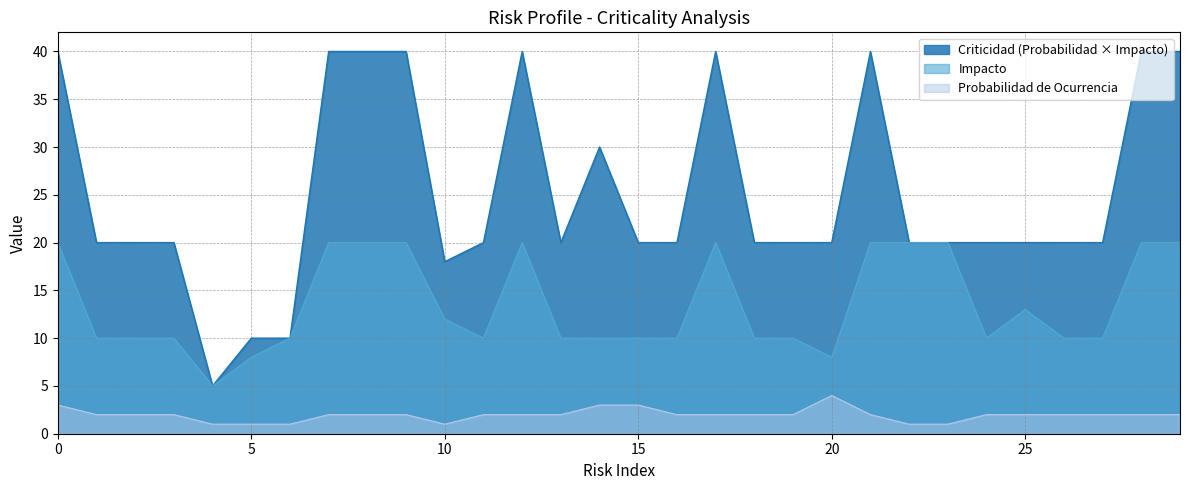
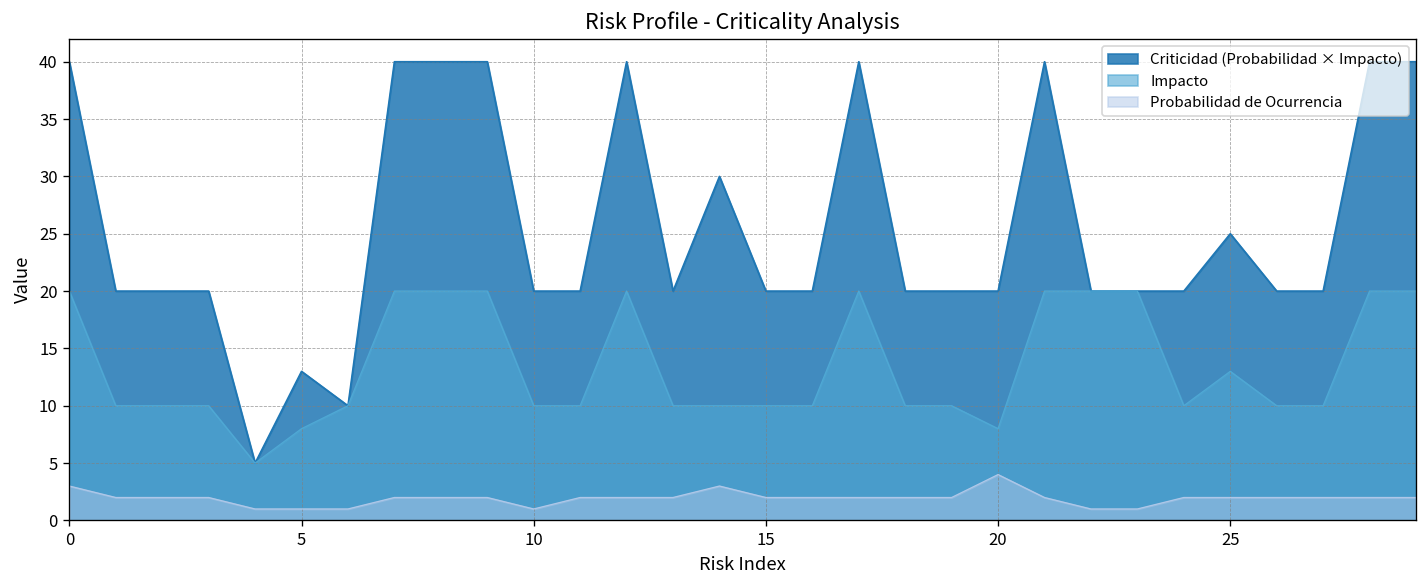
Criticidad (Probabilidad × Impacto), 5: 10 -> 13
Criticidad (Probabilidad × Impacto), 10: 18 -> 20
Impacto, 10: 12 -> 10
Probabilidad de Ocurrencia, 15: 3 -> 2
Criticidad (Probabilidad × Impacto), 25: 20 -> 25
